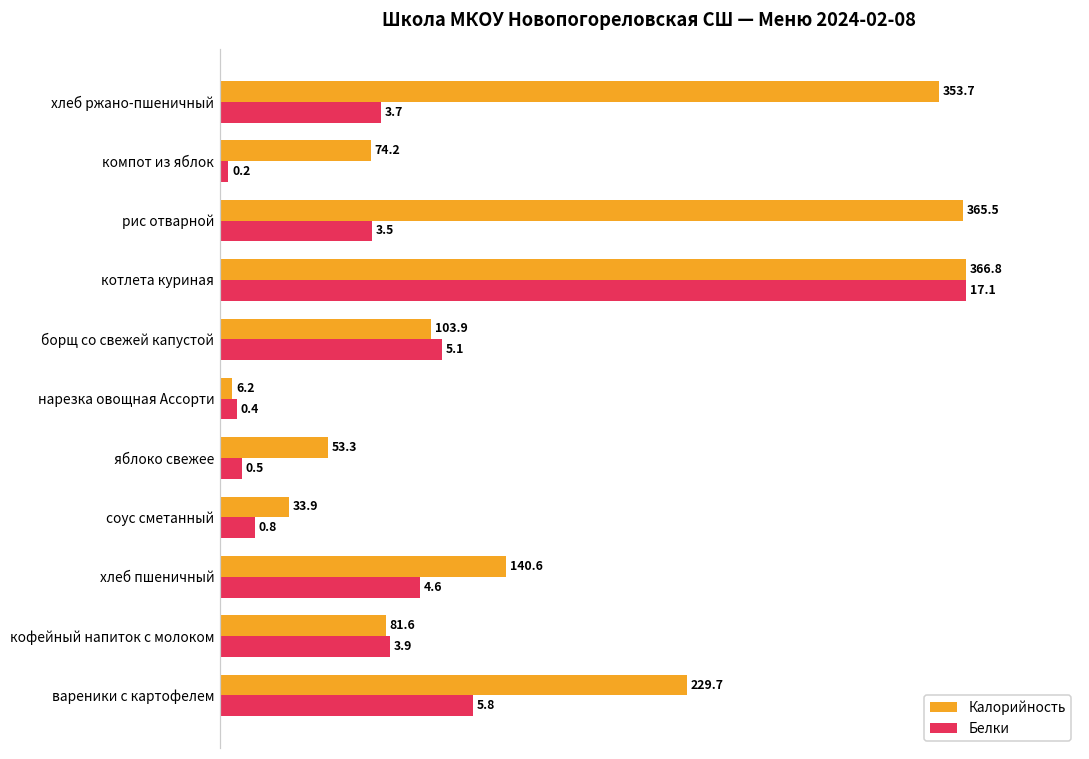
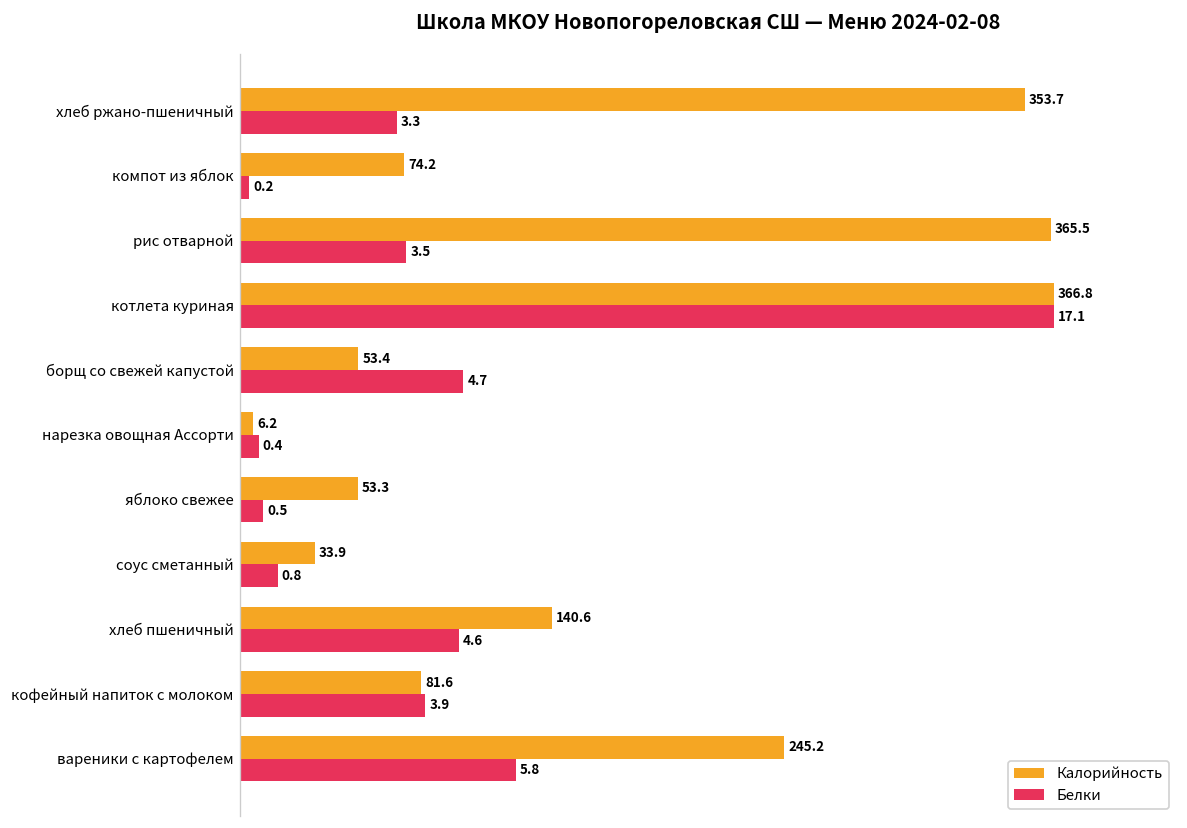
Белки, хлеб ржано-пшеничный: 3.7 -> 3.3
Калорийность, борщ со свежей капустой: 103.9 -> 53.4
Белки, борщ со свежей капустой: 5.1 -> 4.7
Калорийность, вареники с картофелем: 229.7 -> 245.2
